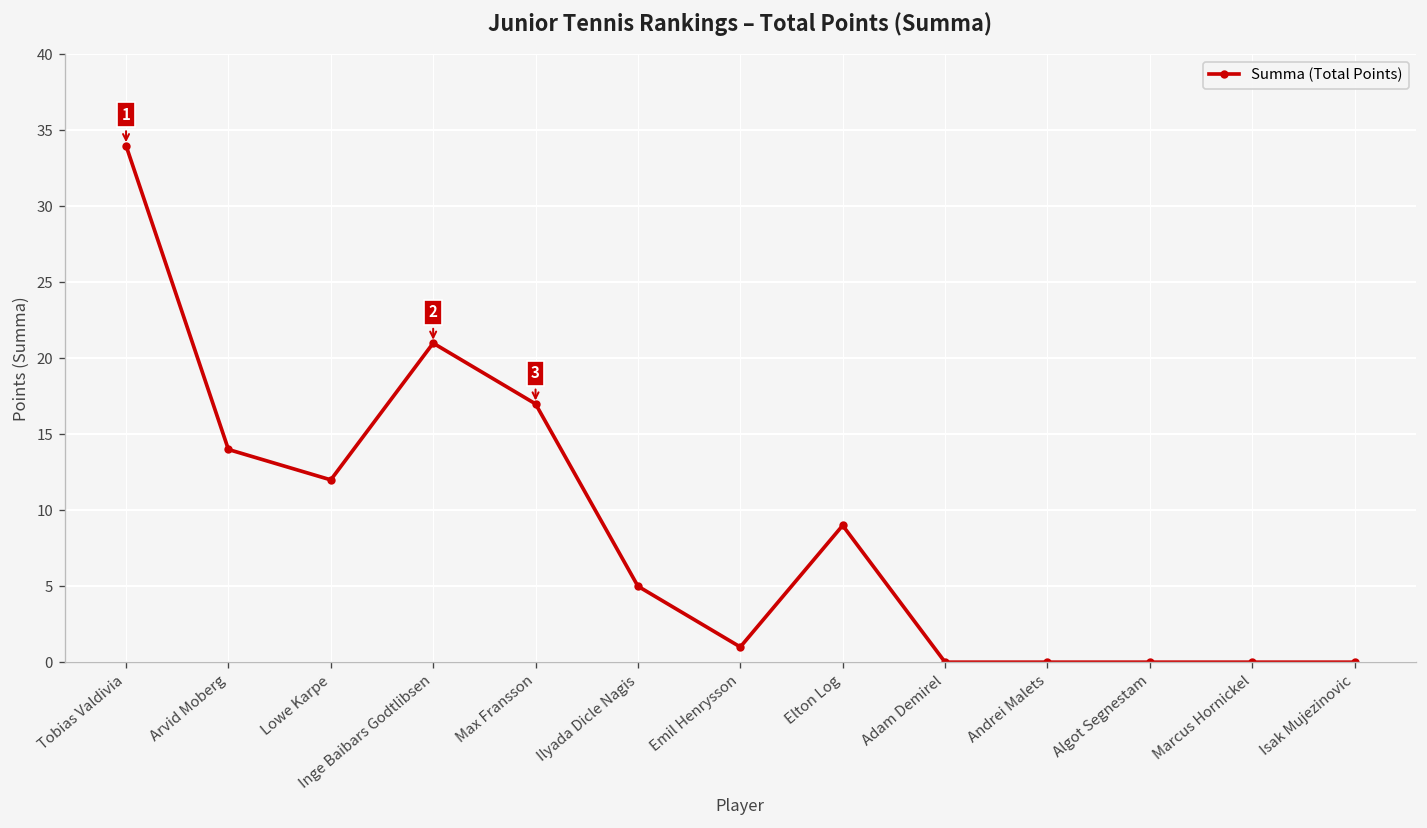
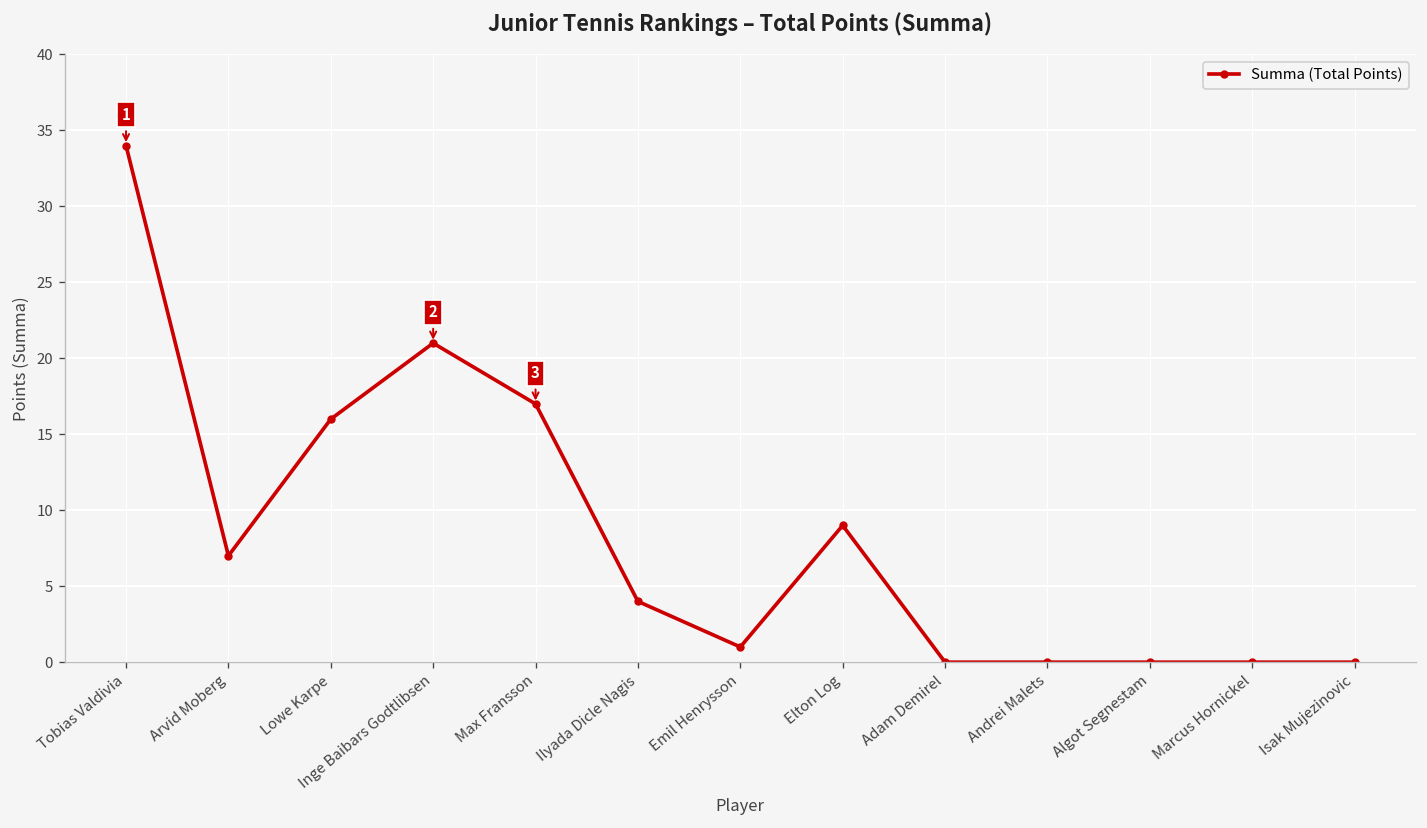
Arvid Moberg: 14 -> 7
Lowe Karpe: 12 -> 16
Ilyada Dicle Nagis: 5 -> 4
